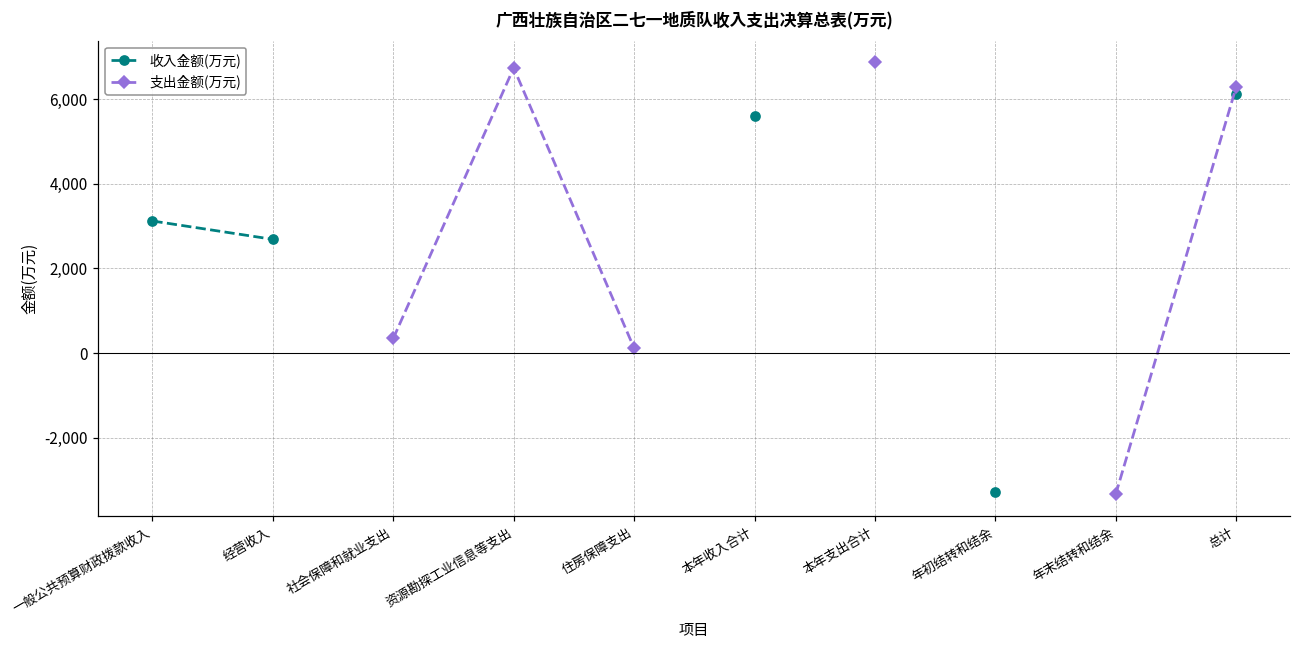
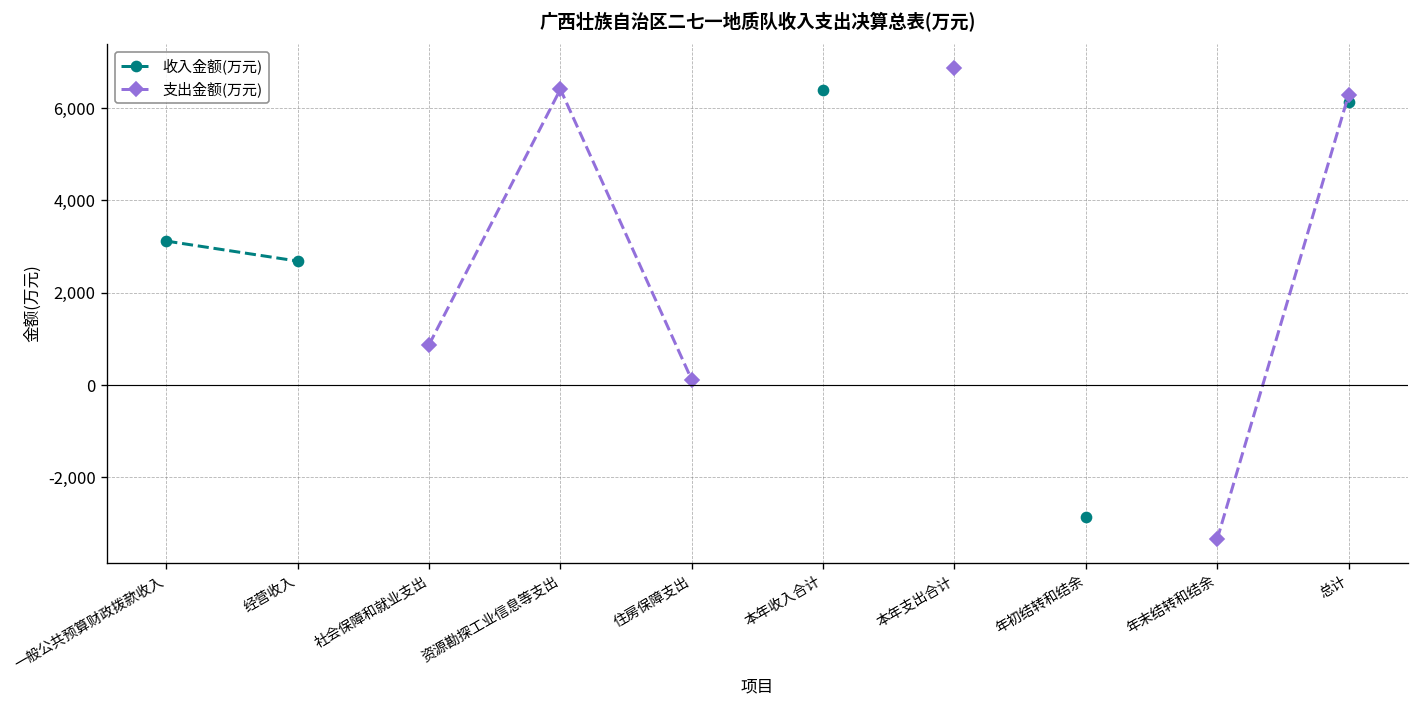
支出金额(万元), 社会保障和就业支出: 300 -> 900
支出金额(万元), 资源勘探工业信息等支出: 6,700 -> 6,400
收入金额(万元), 本年收入合计: 5,600 -> 6,400
收入金额(万元), 年初结转和结余: -3,300 -> -2,900
